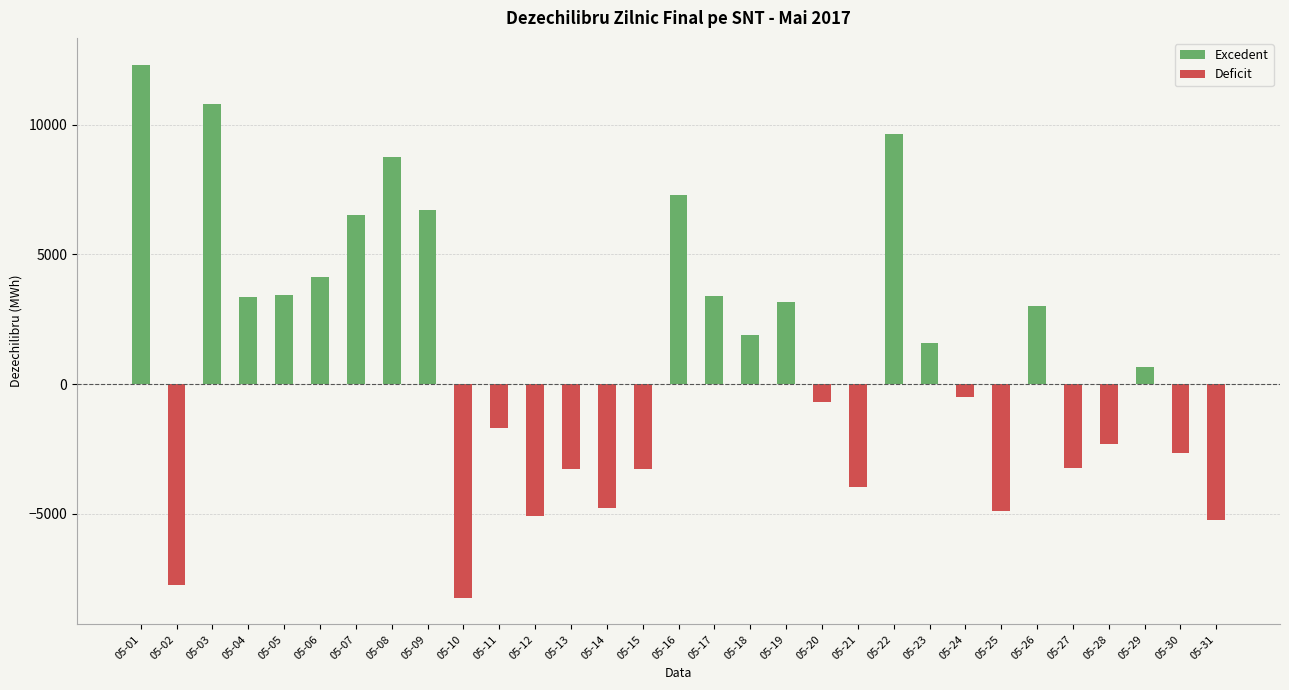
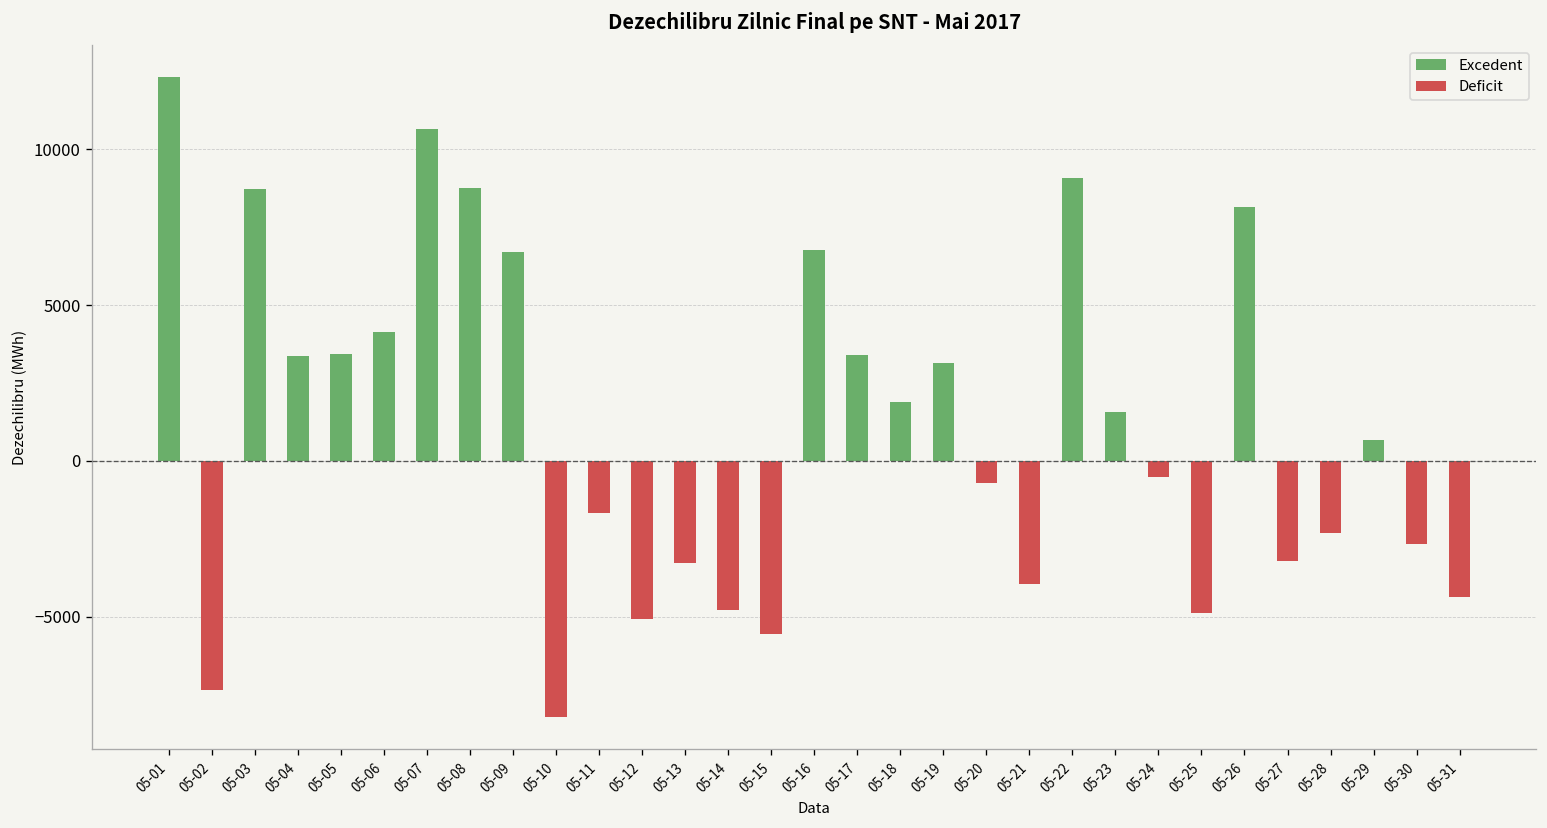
Deficit, 05-02: -7800 -> -7400
Excedent, 05-03: 10800 -> 8700
Excedent, 05-07: 6500 -> 10600
Deficit, 05-15: -3300 -> -5600
Excedent, 05-16: 7300 -> 6800
Excedent, 05-22: 9600 -> 9100
Excedent, 05-26: 3000 -> 8200
Deficit, 05-31: -5200 -> -4400
